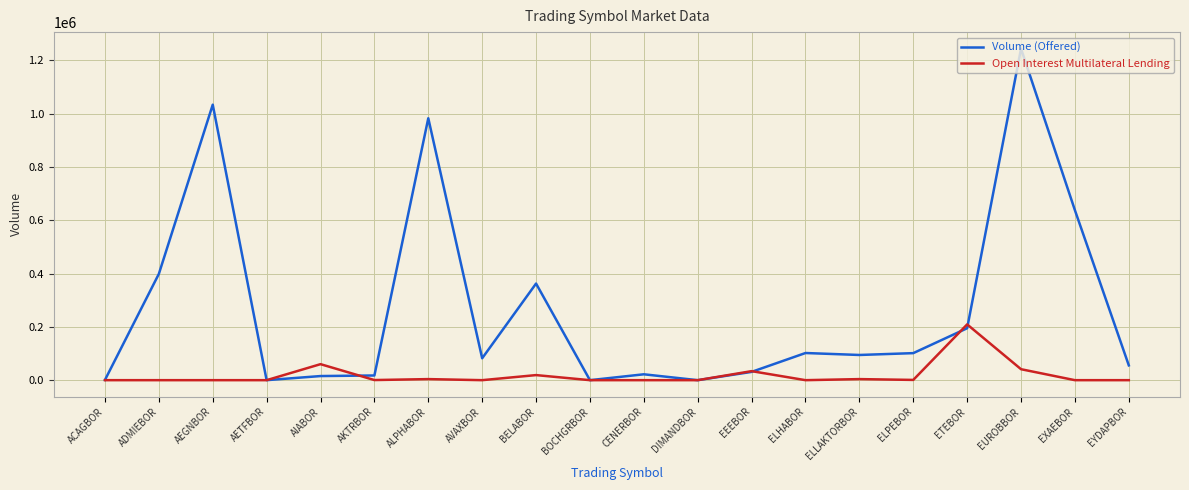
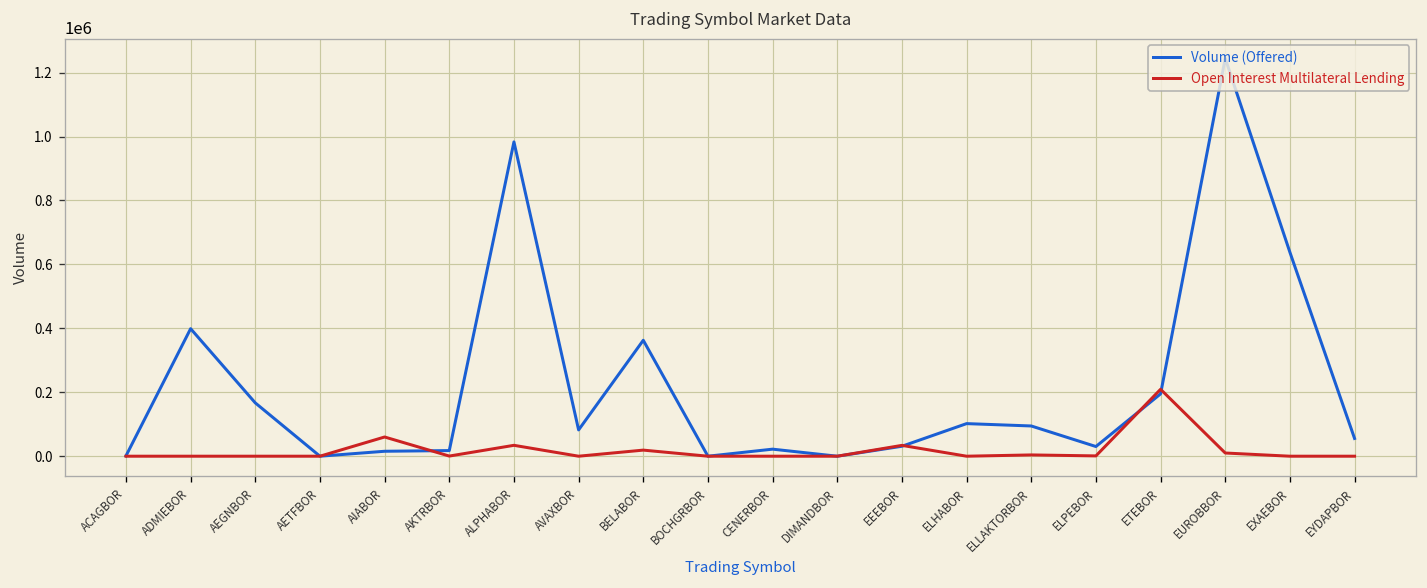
Volume (Offered), AEGNBOR: 1030000 -> 170000
Open Interest Multilateral Lending, ALPHABOR: 0 -> 30000
Volume (Offered), ELPEBOR: 100000 -> 30000
Open Interest Multilateral Lending, EUROBBOR: 40000 -> 10000
